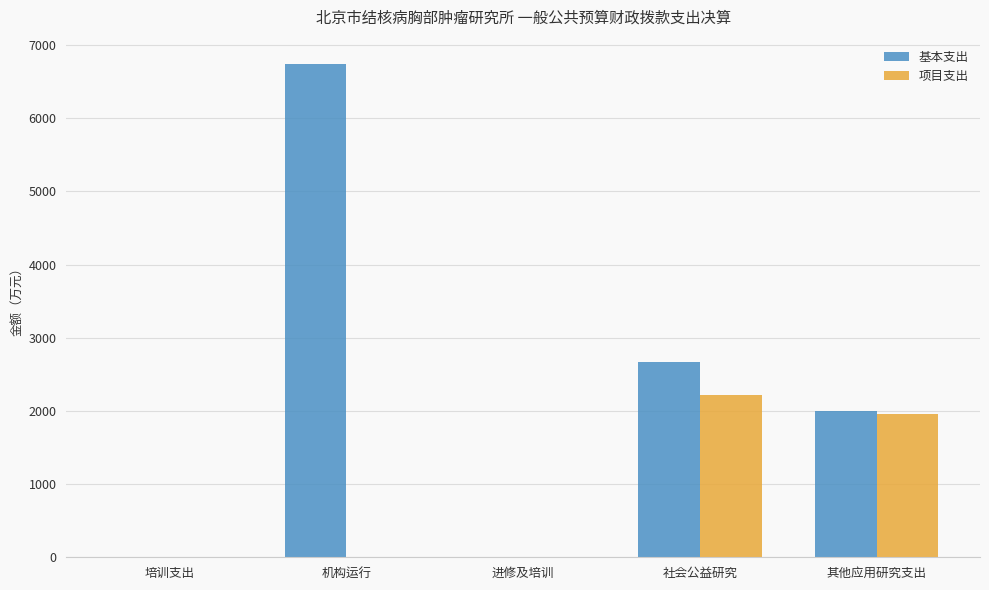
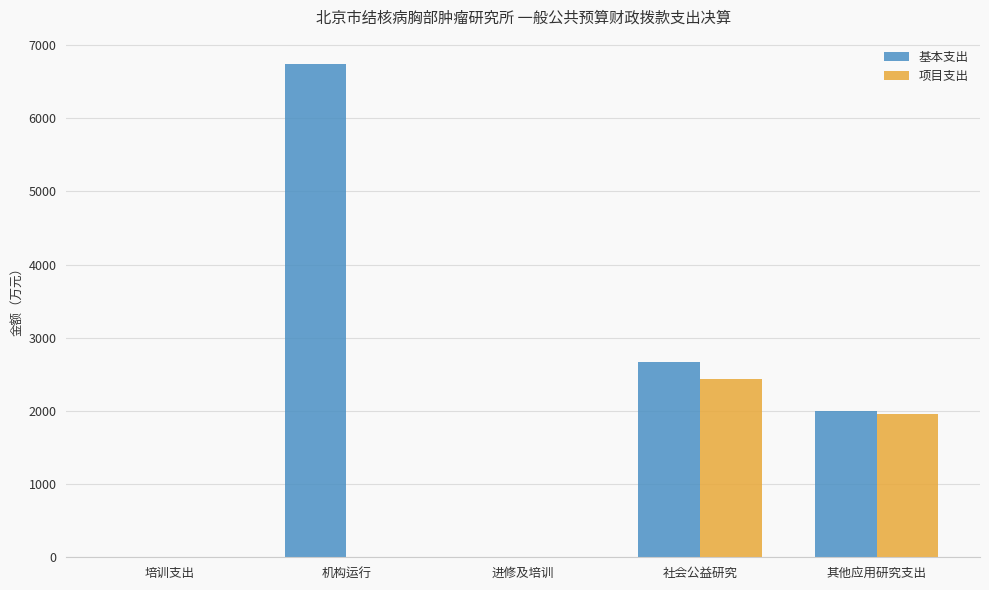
项目支出, 社会公益研究: 2200 -> 2400
